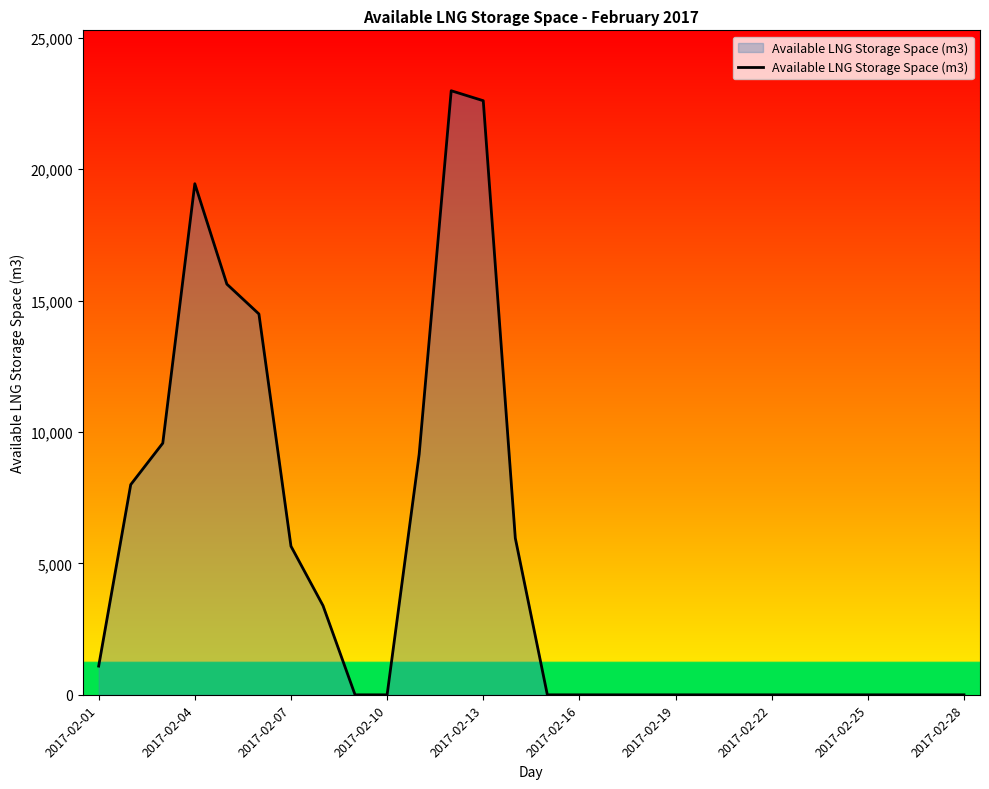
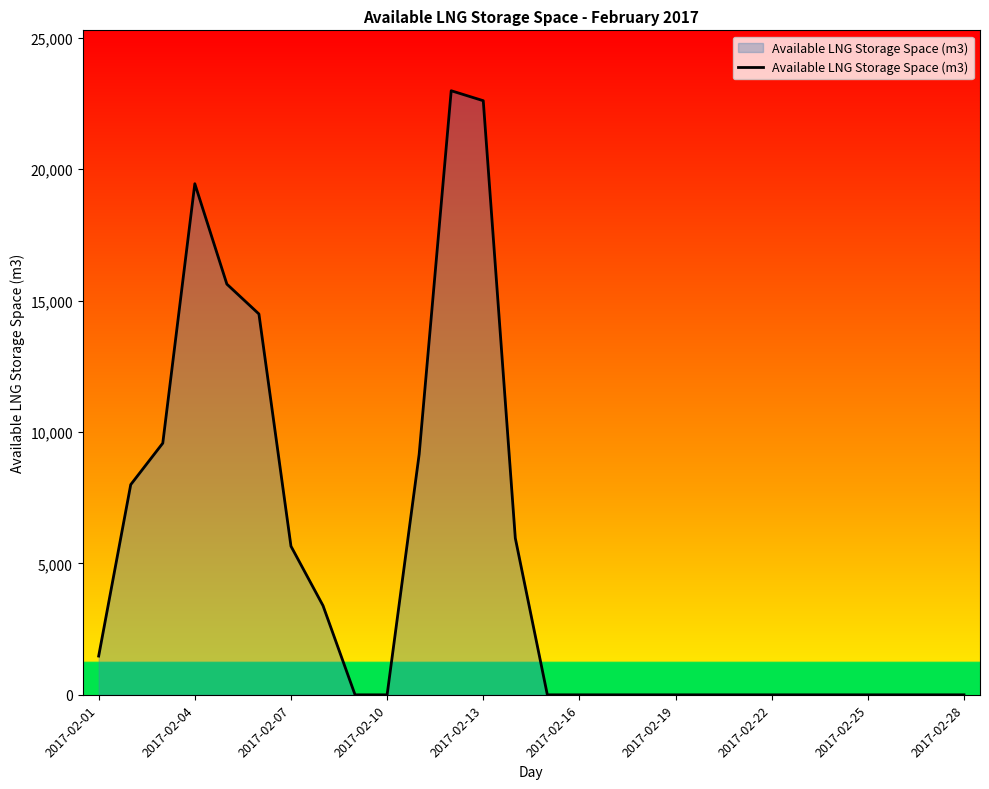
2017-02-01: 1,100 -> 1,500
